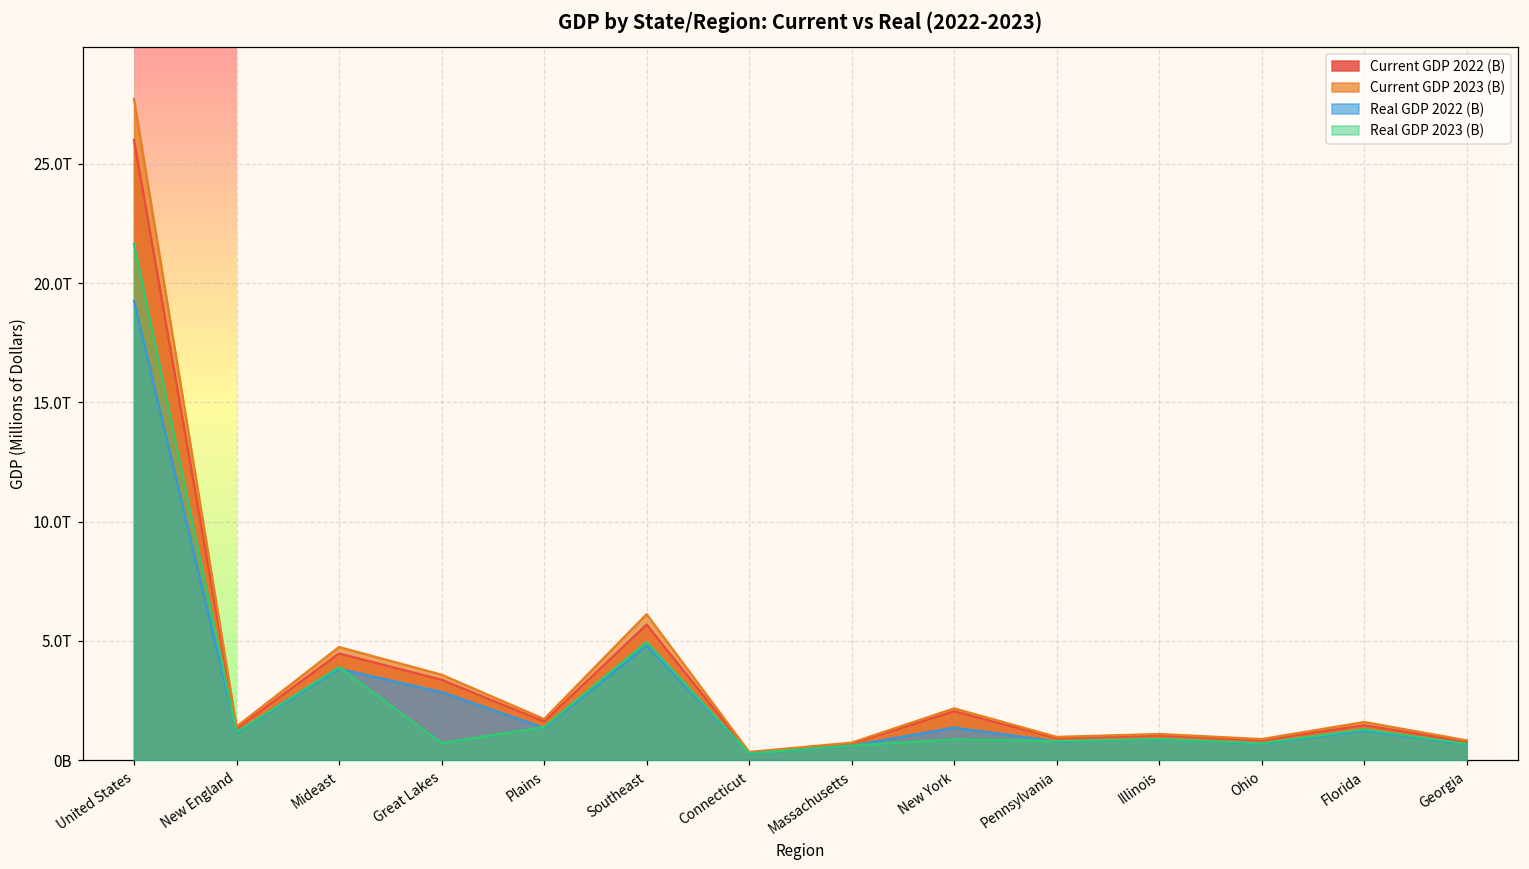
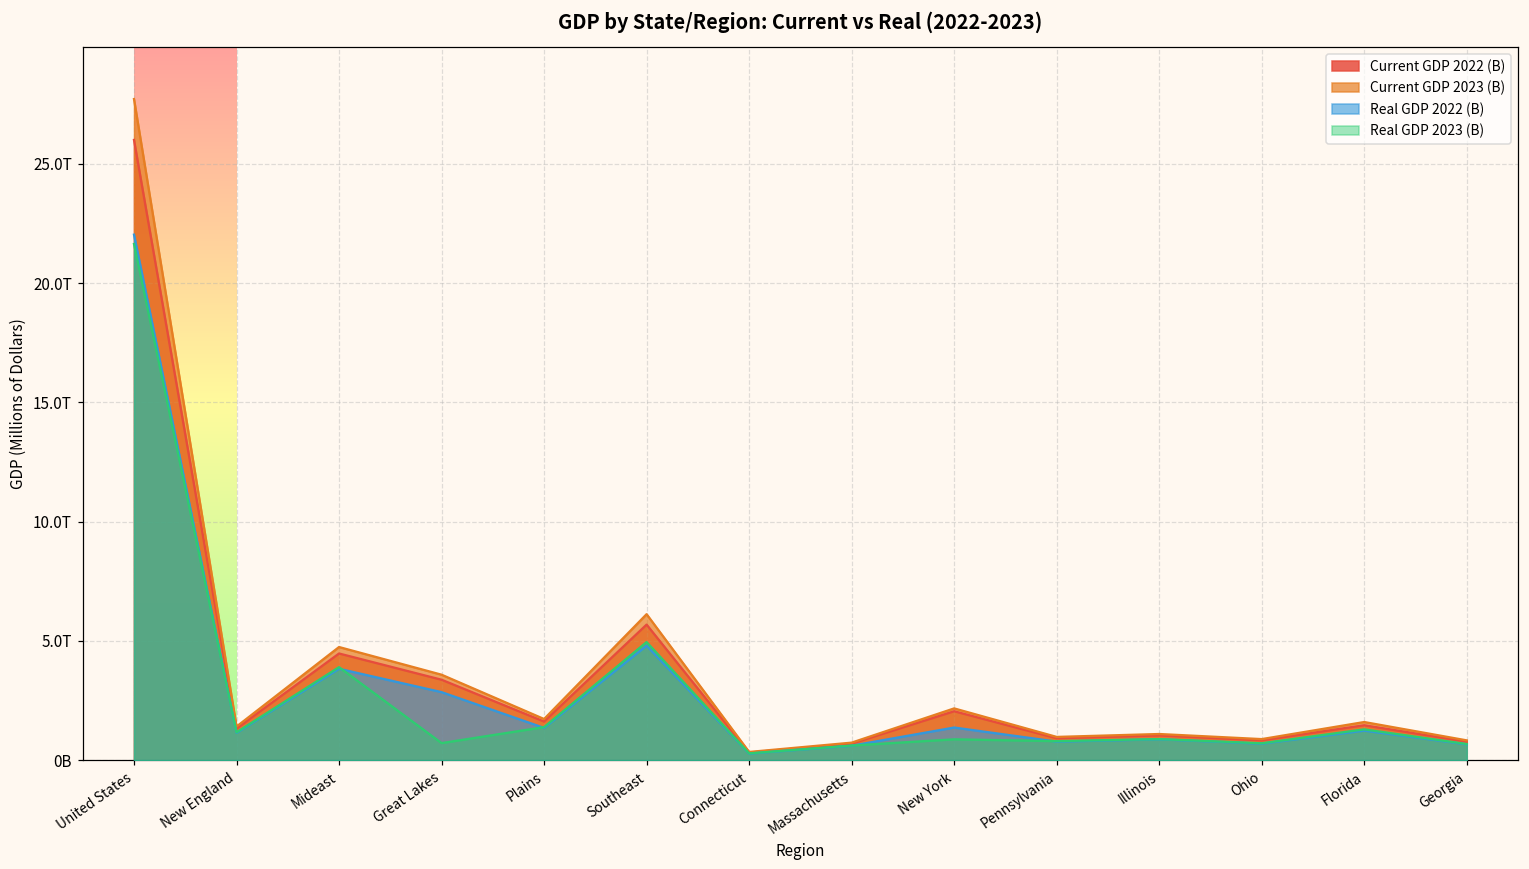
Real GDP 2022 (B), United States: 19.3T -> 22.0T
